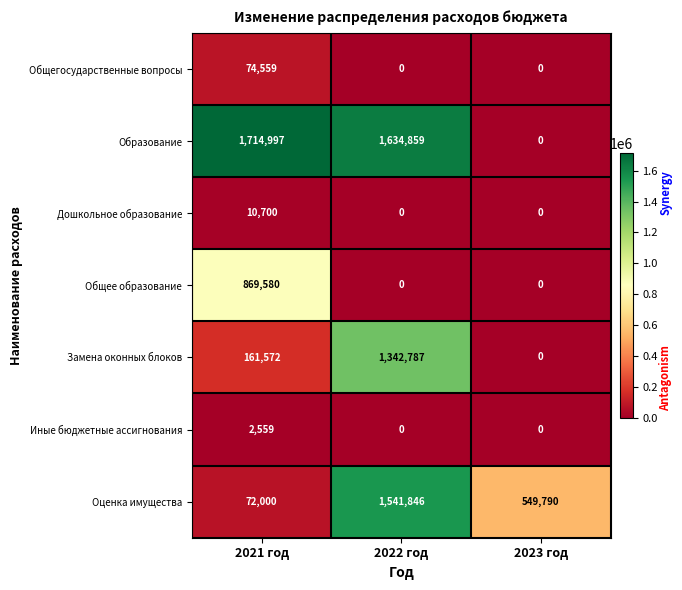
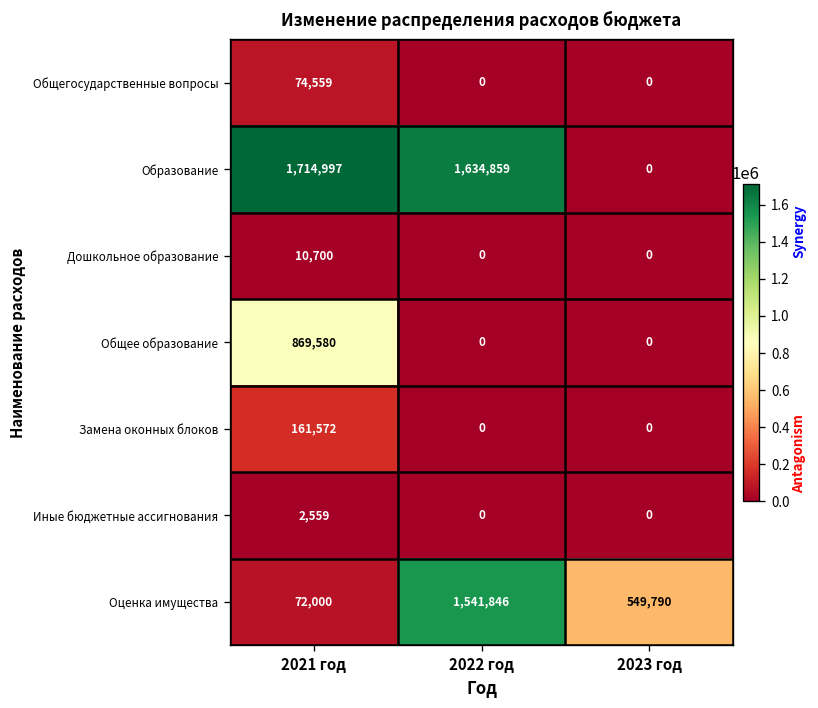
Замена оконных блоков, 2022 год: 1,342,787 -> 0
